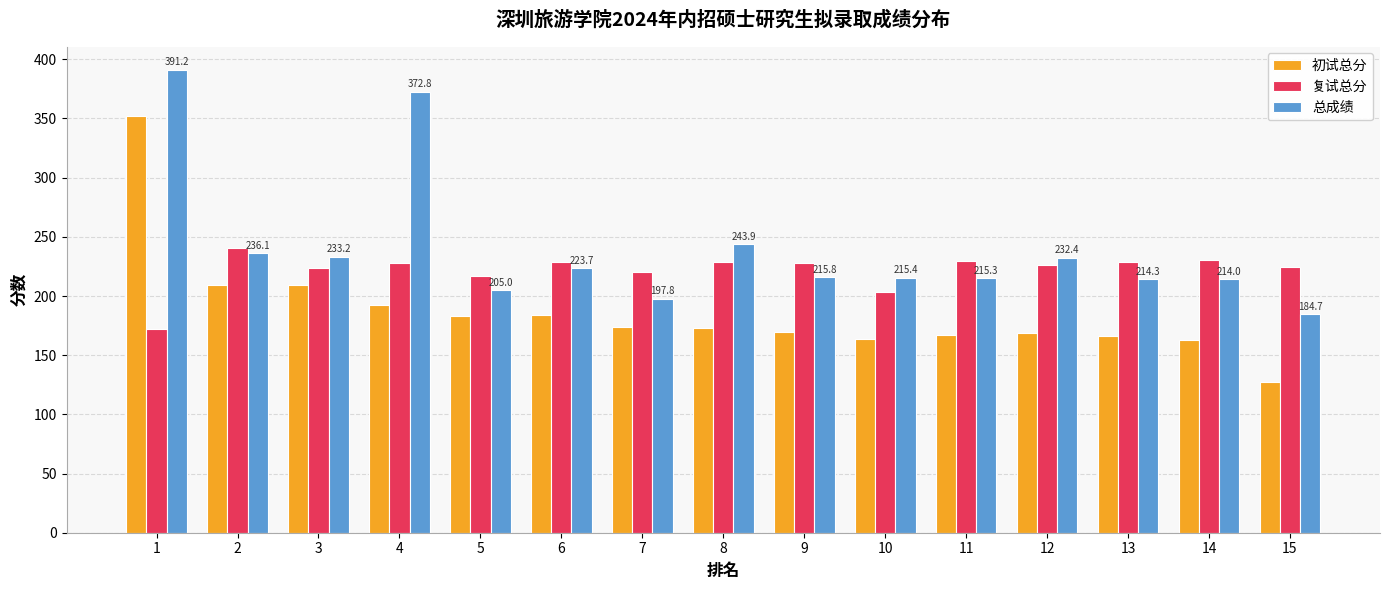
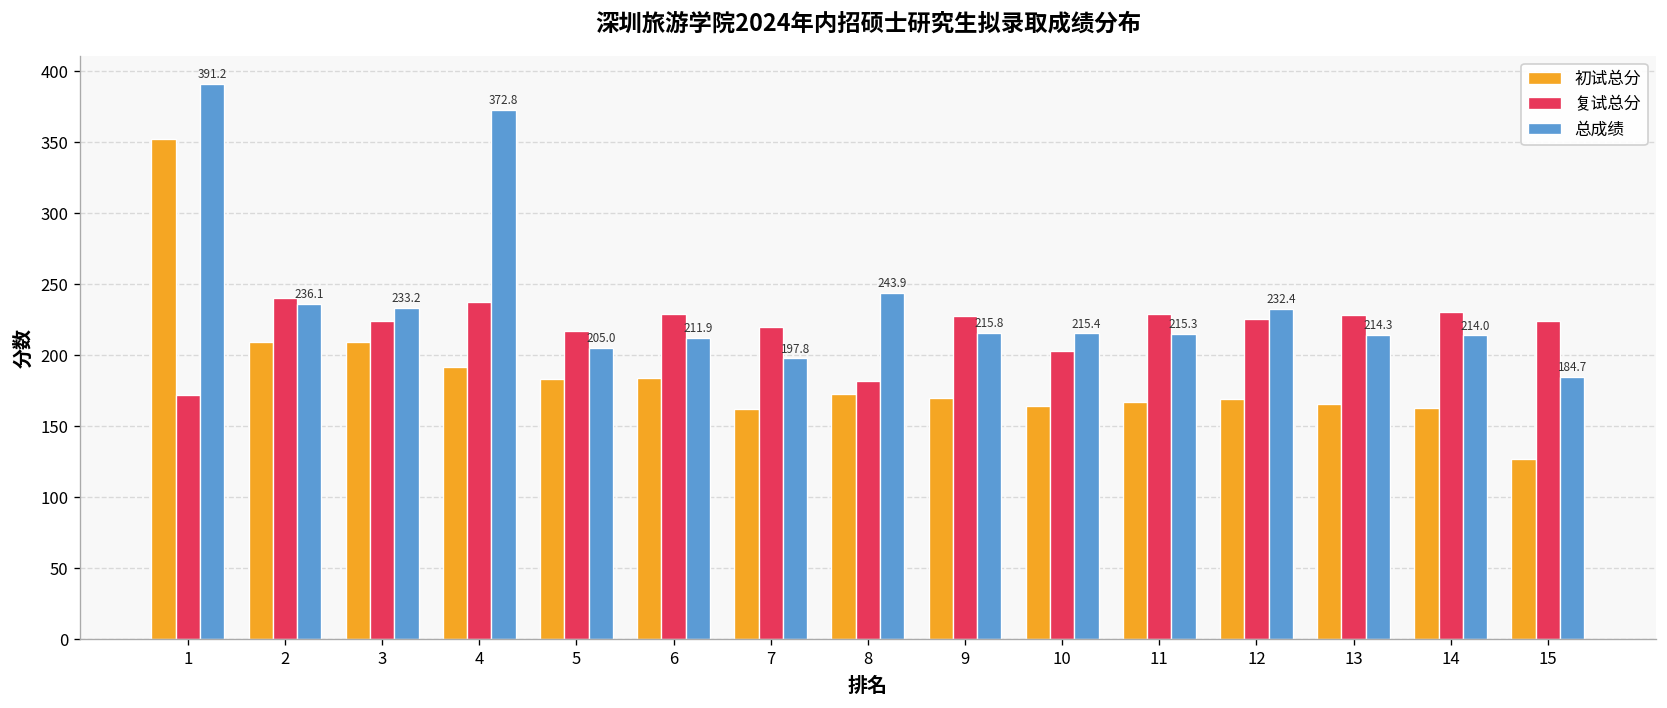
复试总分, 4: 228 -> 237
总成绩, 6: 223.7 -> 211.9
初试总分, 7: 174 -> 162
复试总分, 8: 229 -> 182
